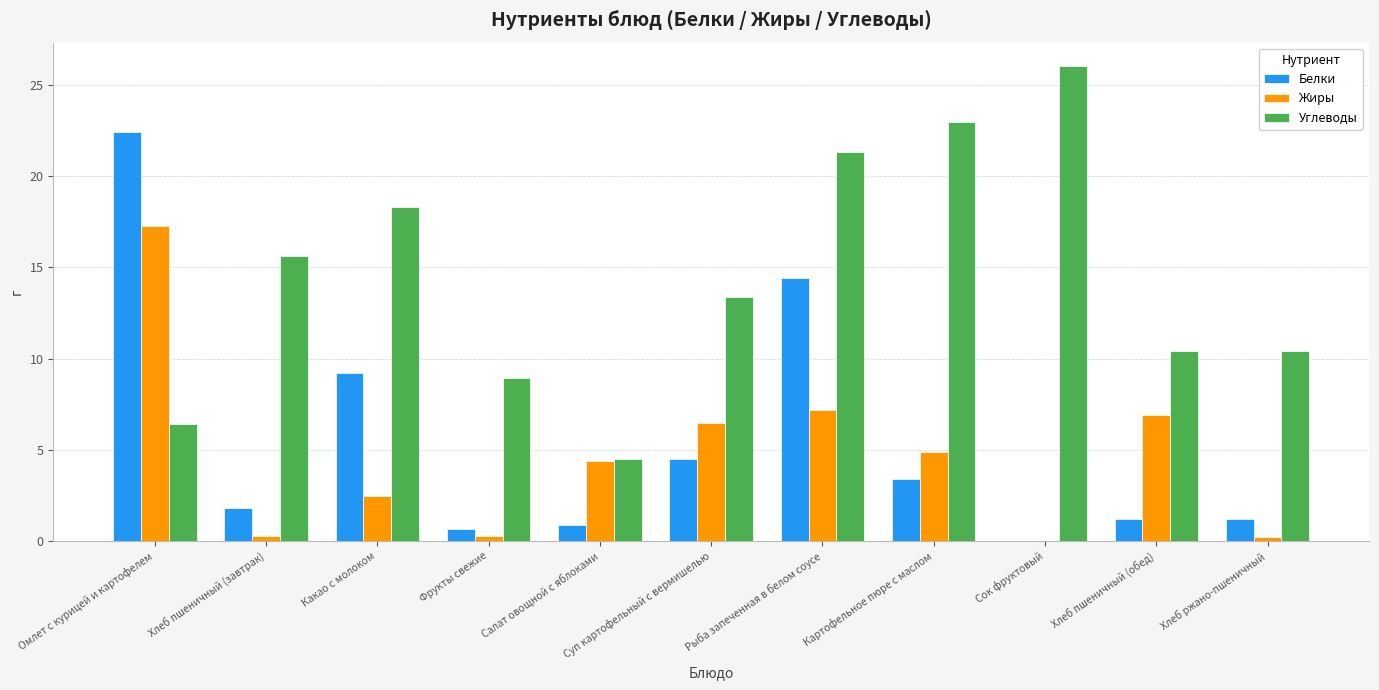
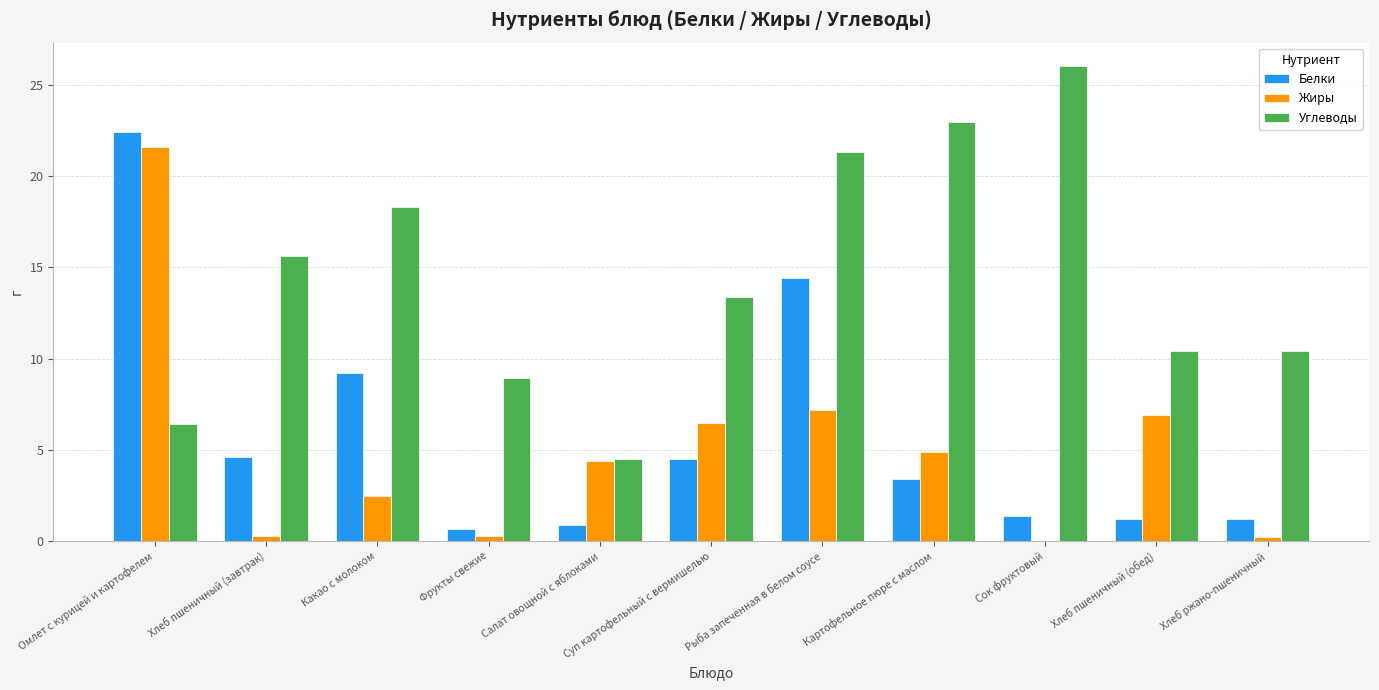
Жиры, Омлет с курицей и картофелем: 17.3 -> 21.6
Белки, Хлеб пшеничный (завтрак): 1.8 -> 4.6
Белки, Сок фруктовый: 0.0 -> 1.4
